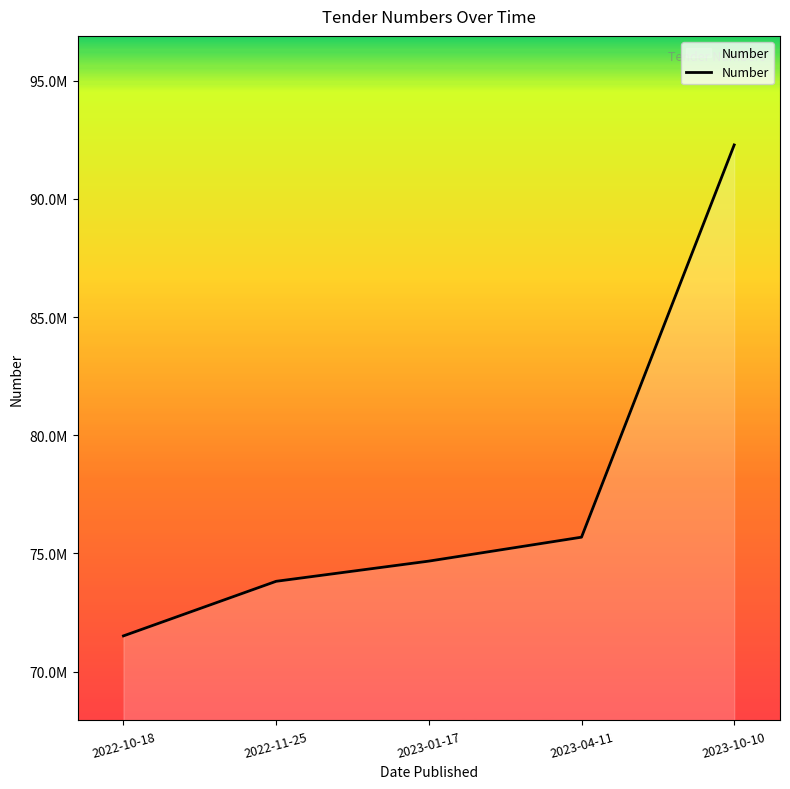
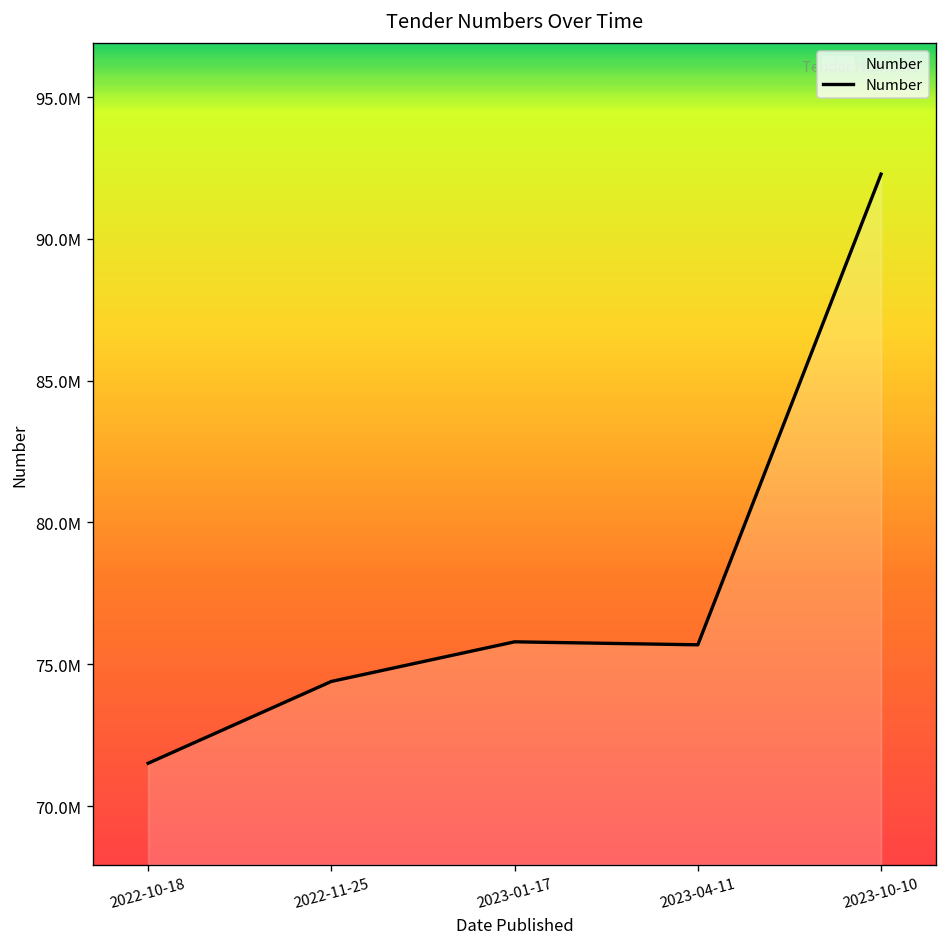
2022-11-25: 73800000 -> 74400000
2023-01-17: 74700000 -> 75800000
